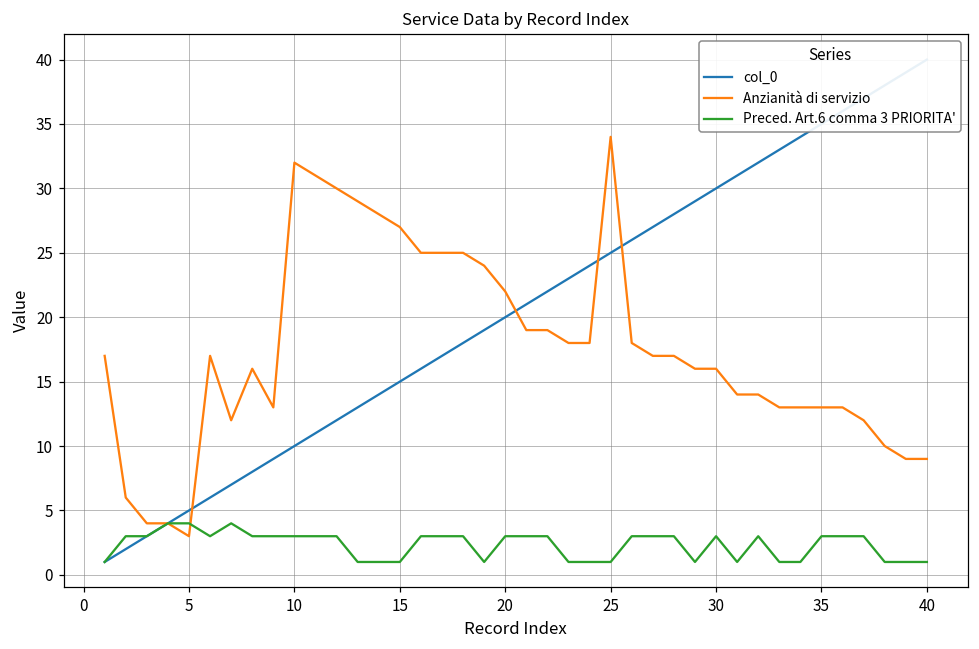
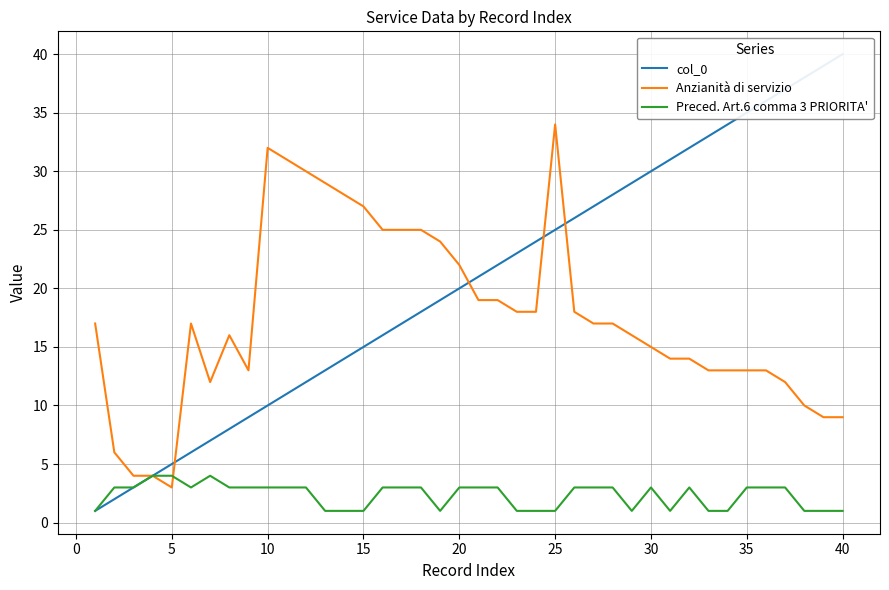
Anzianità di servizio, 30: 16 -> 15
